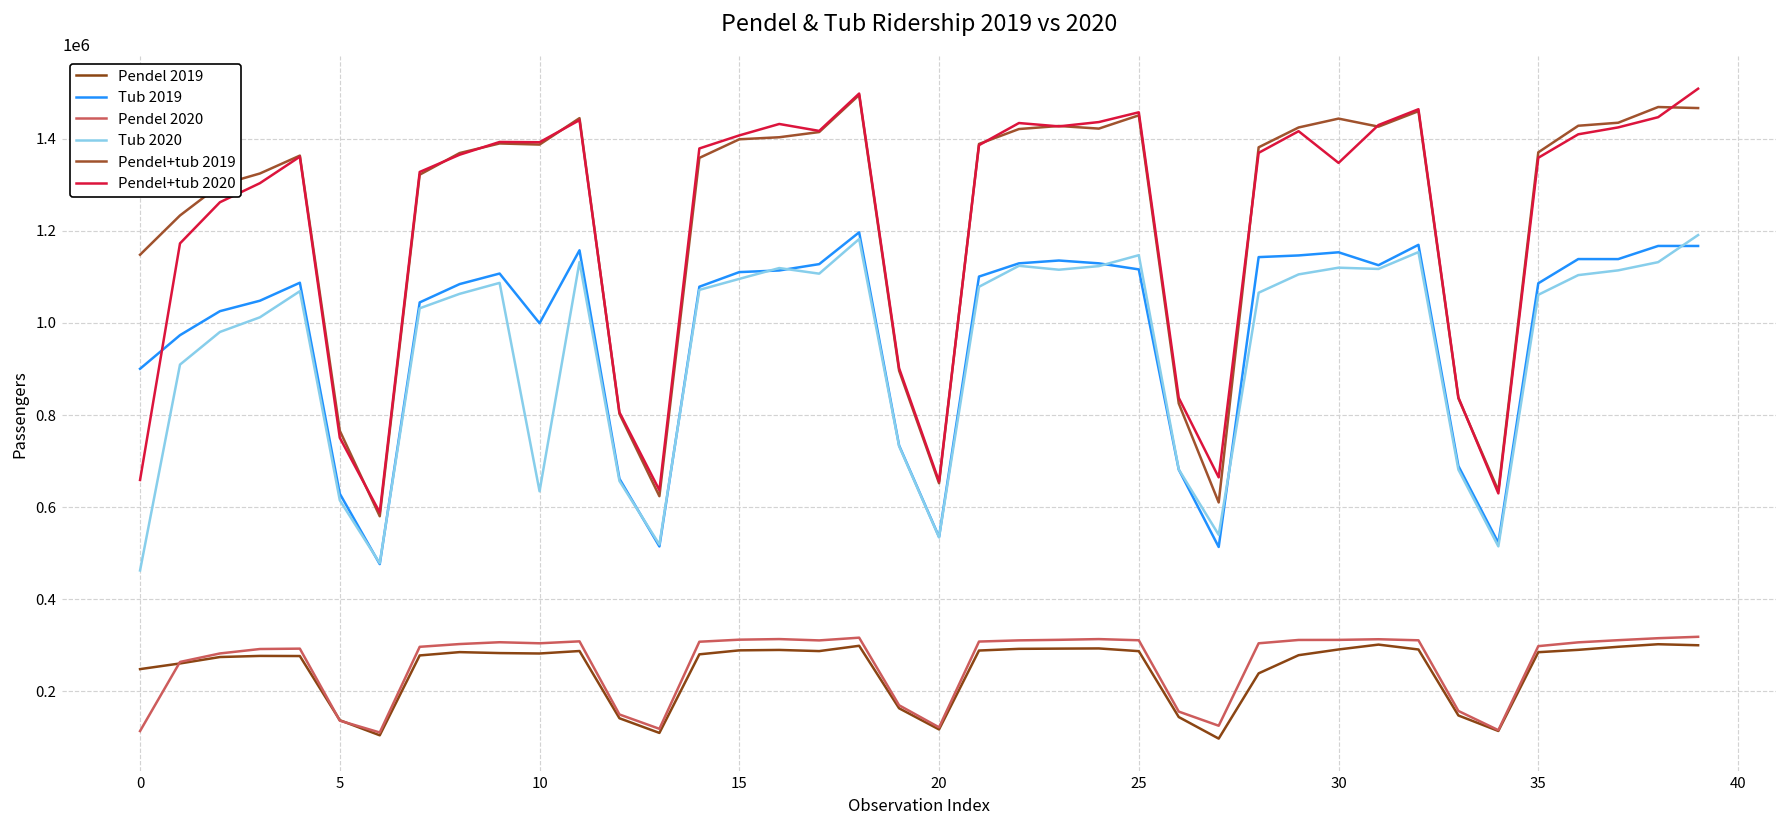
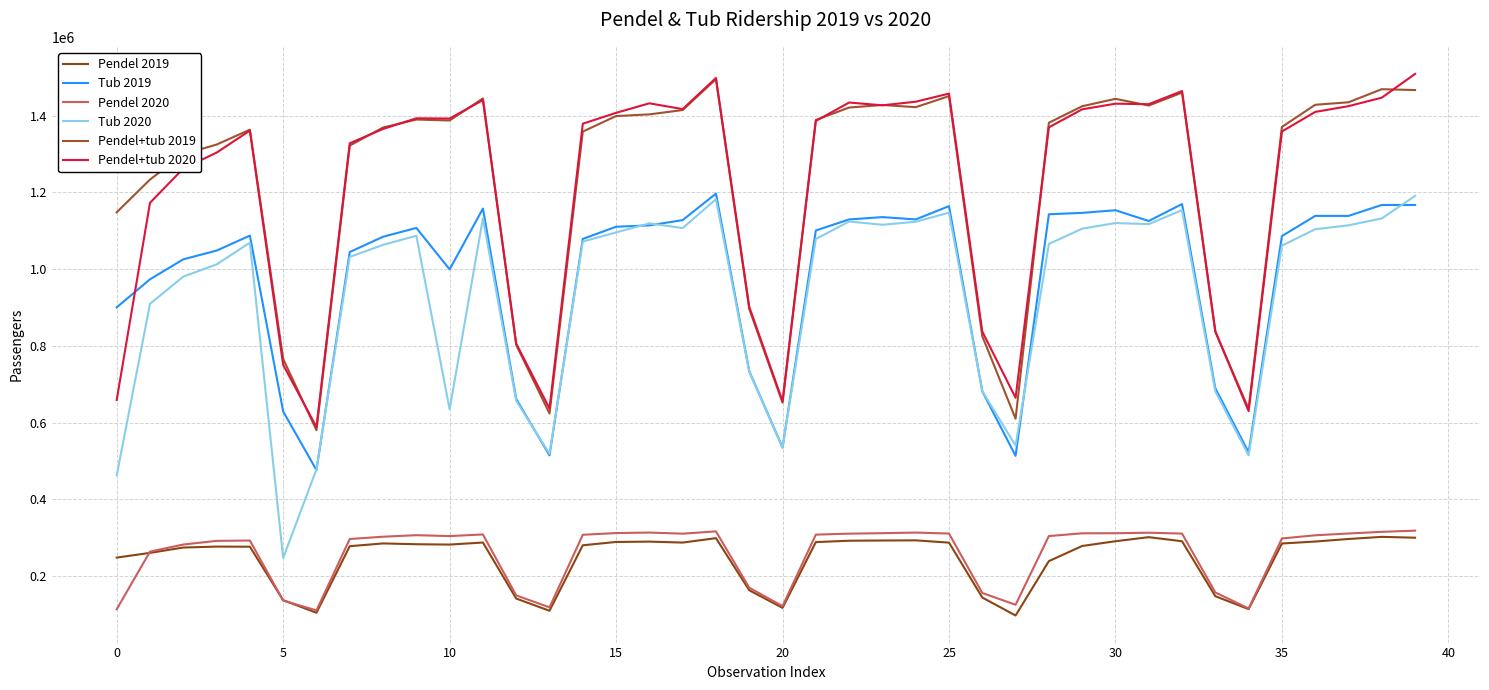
Tub 2020, 5: 610000 -> 250000
Tub 2019, 25: 1120000 -> 1160000
Pendel+tub 2020, 30: 1350000 -> 1430000
